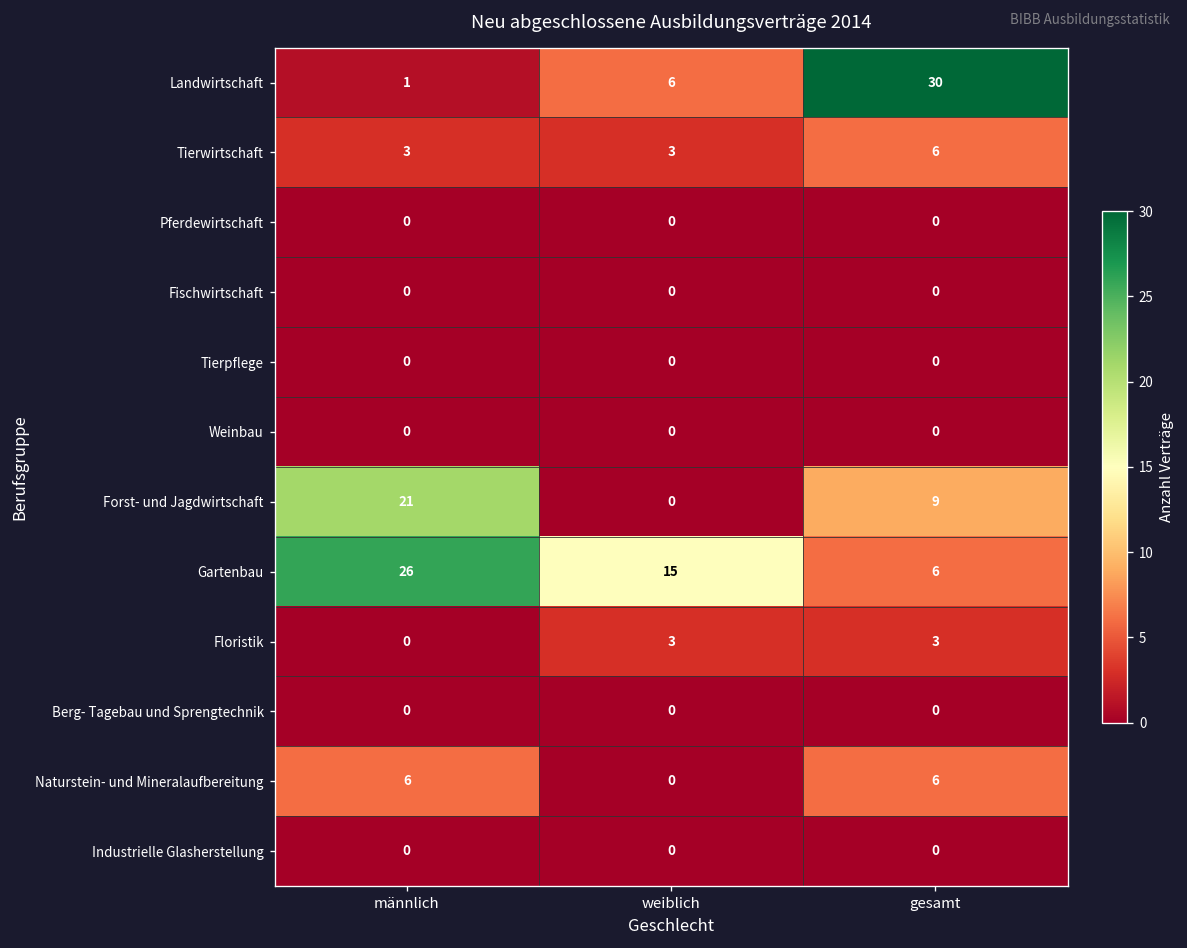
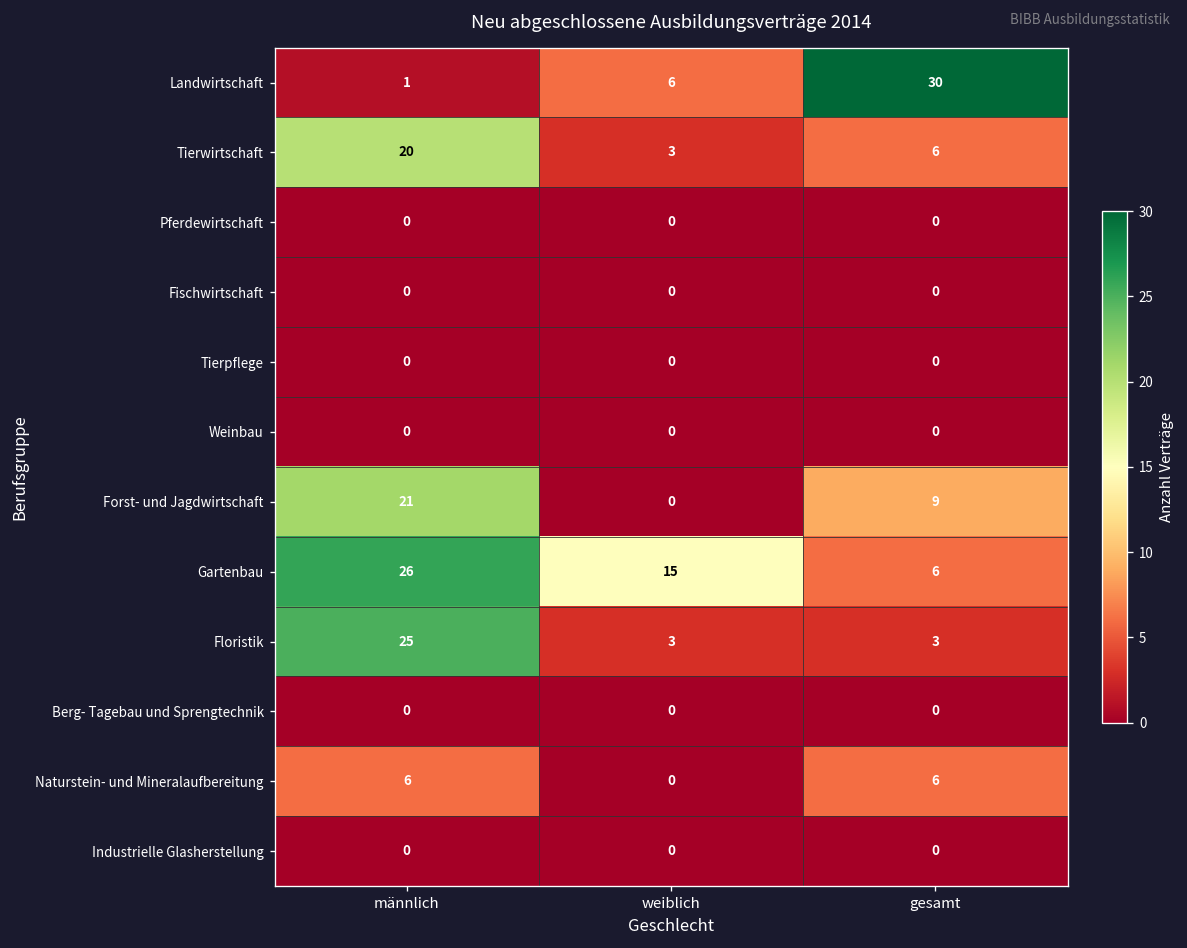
Tierwirtschaft, männlich: 3 -> 20
Floristik, männlich: 0 -> 25
